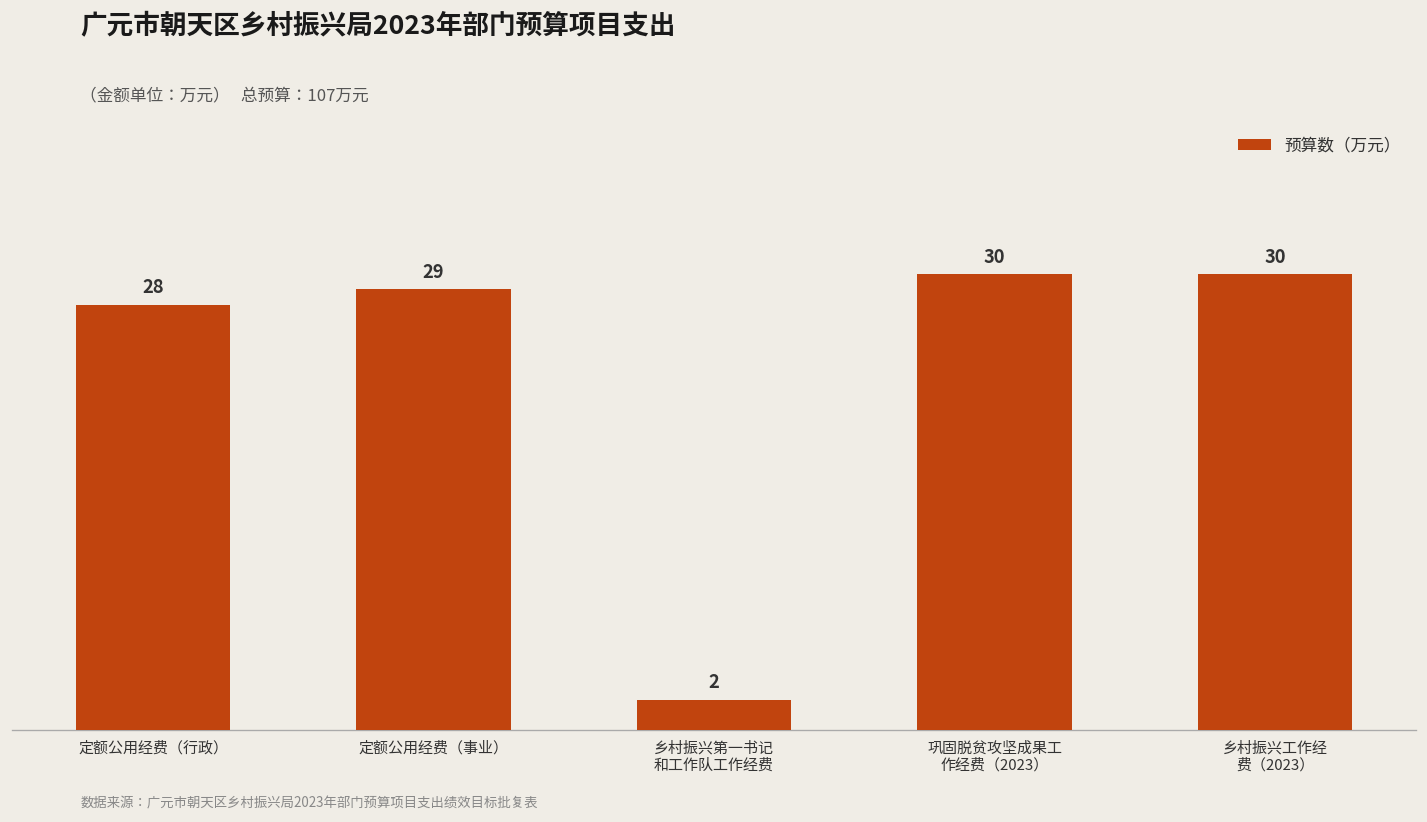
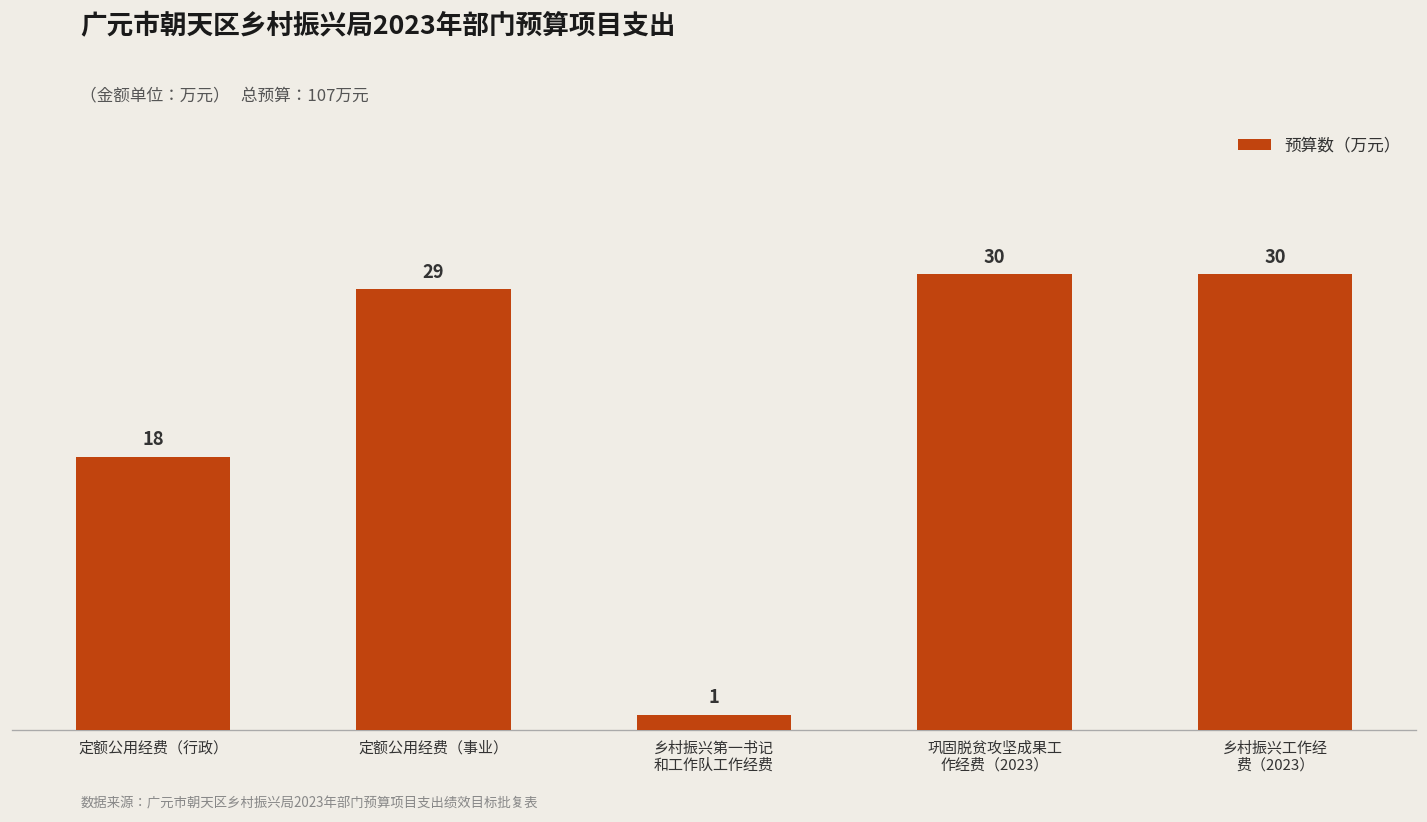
定额公用经费（行政）: 28 -> 18
乡村振兴第一书记 和工作队工作经费: 2 -> 1
